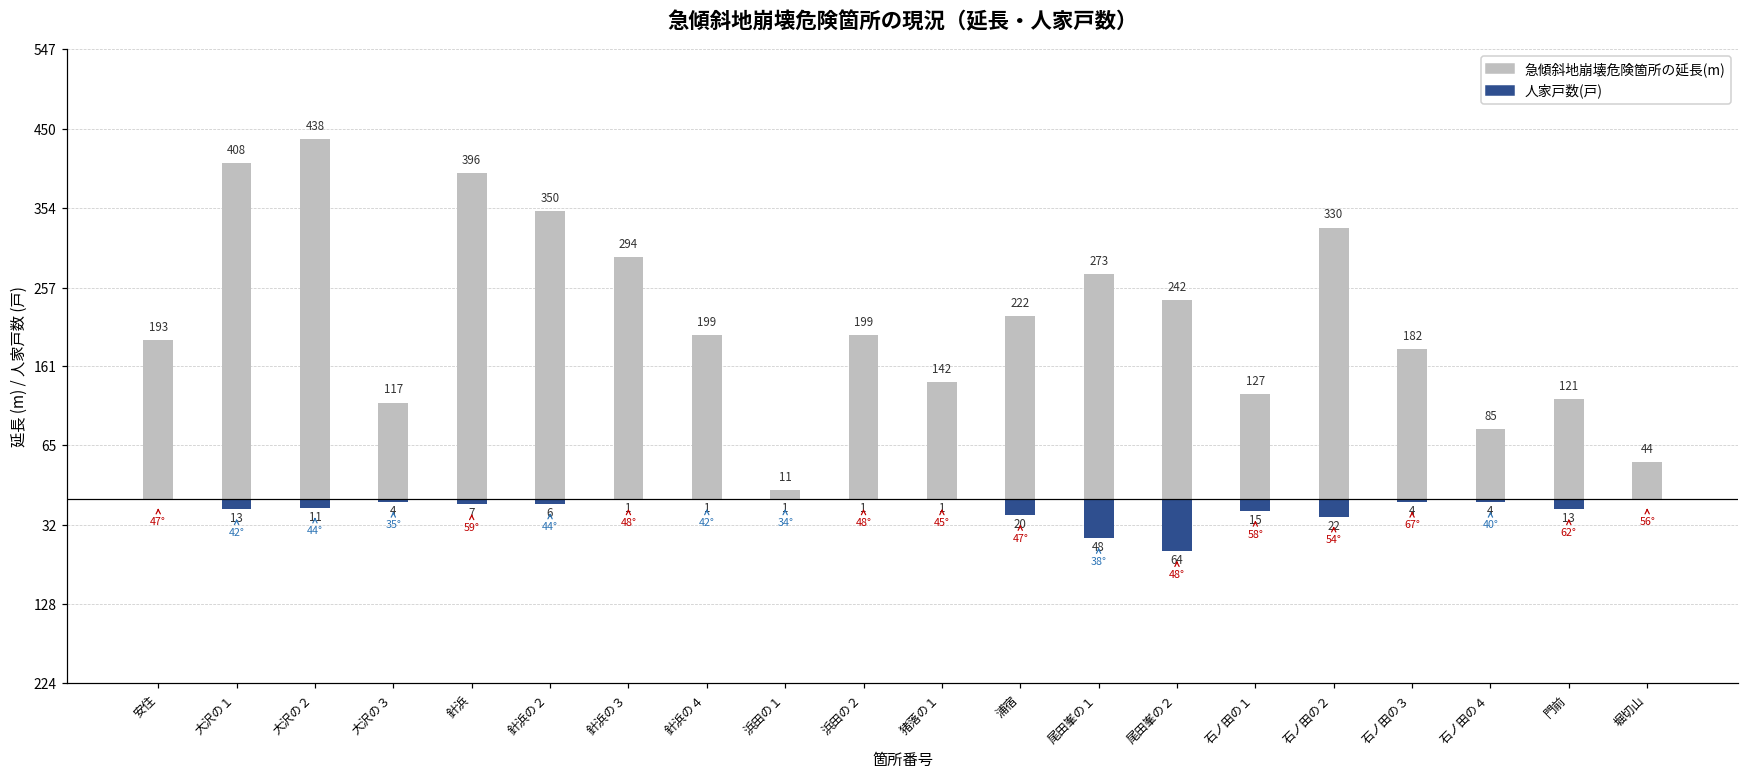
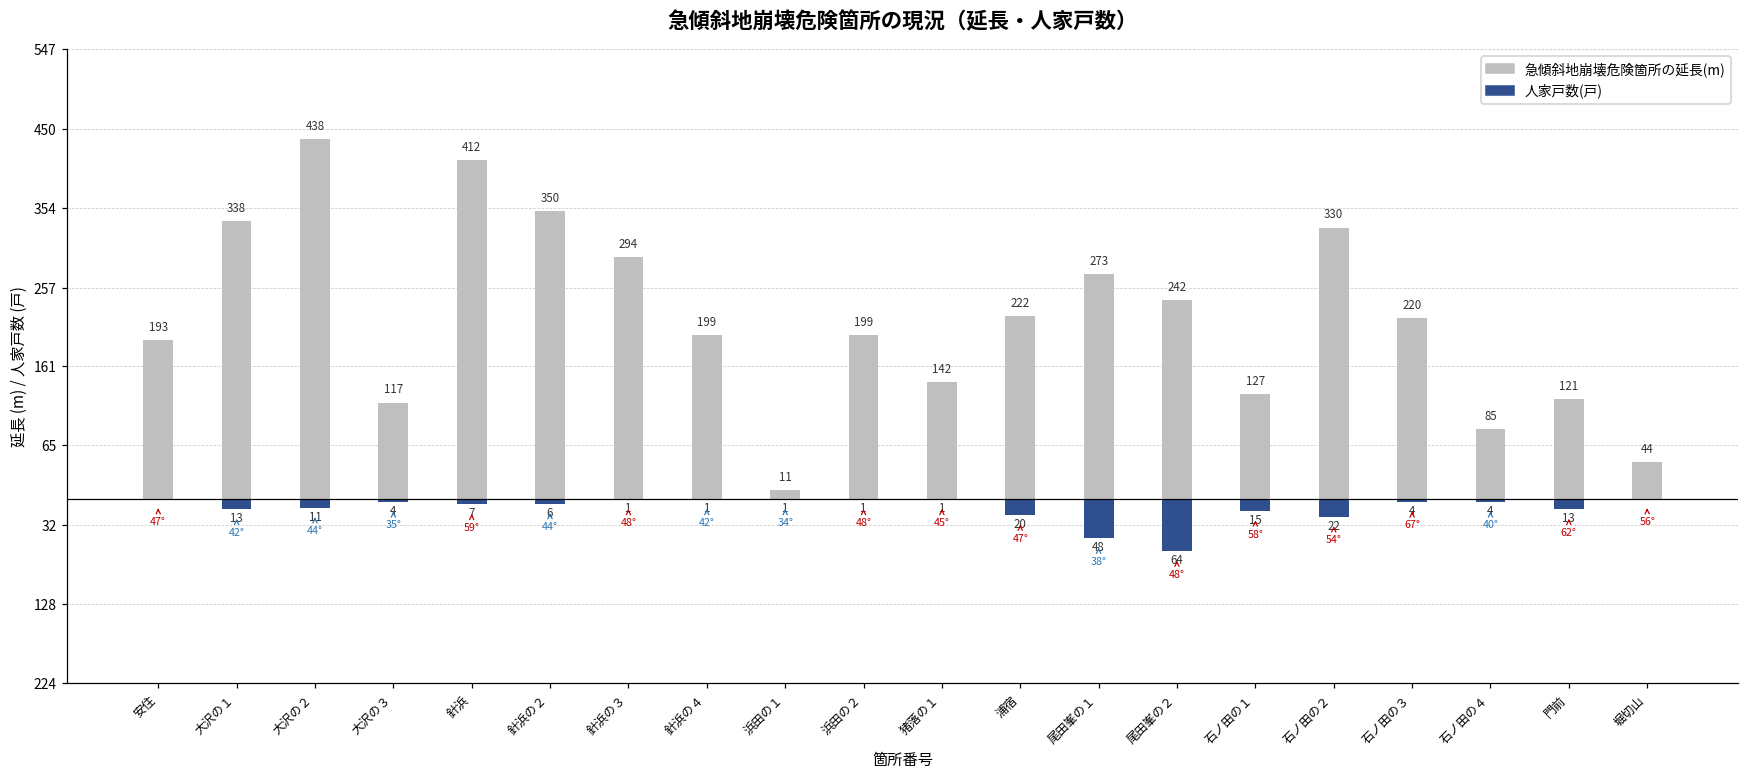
急傾斜地崩壊危険箇所の延長(m), 大沢の１: 408 -> 338
急傾斜地崩壊危険箇所の延長(m), 針浜: 396 -> 412
急傾斜地崩壊危険箇所の延長(m), 石ノ田の３: 182 -> 220
